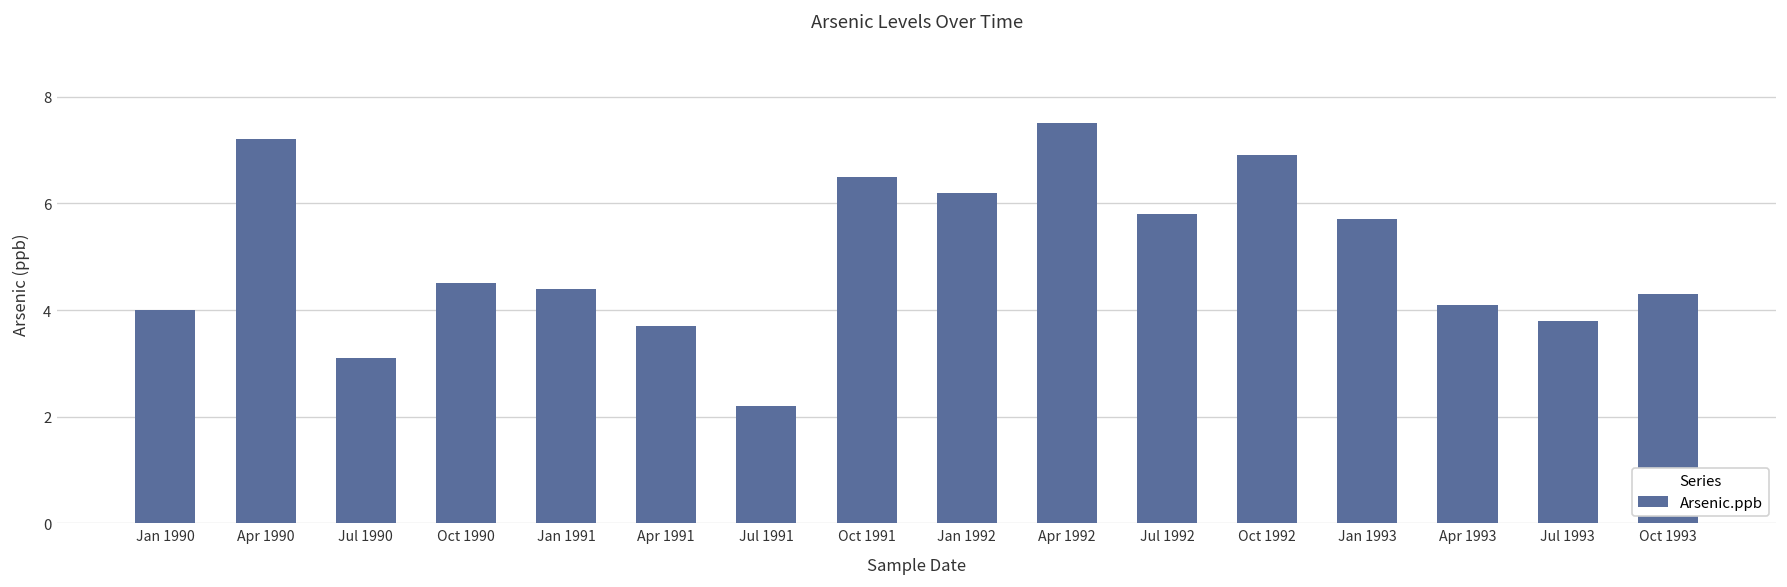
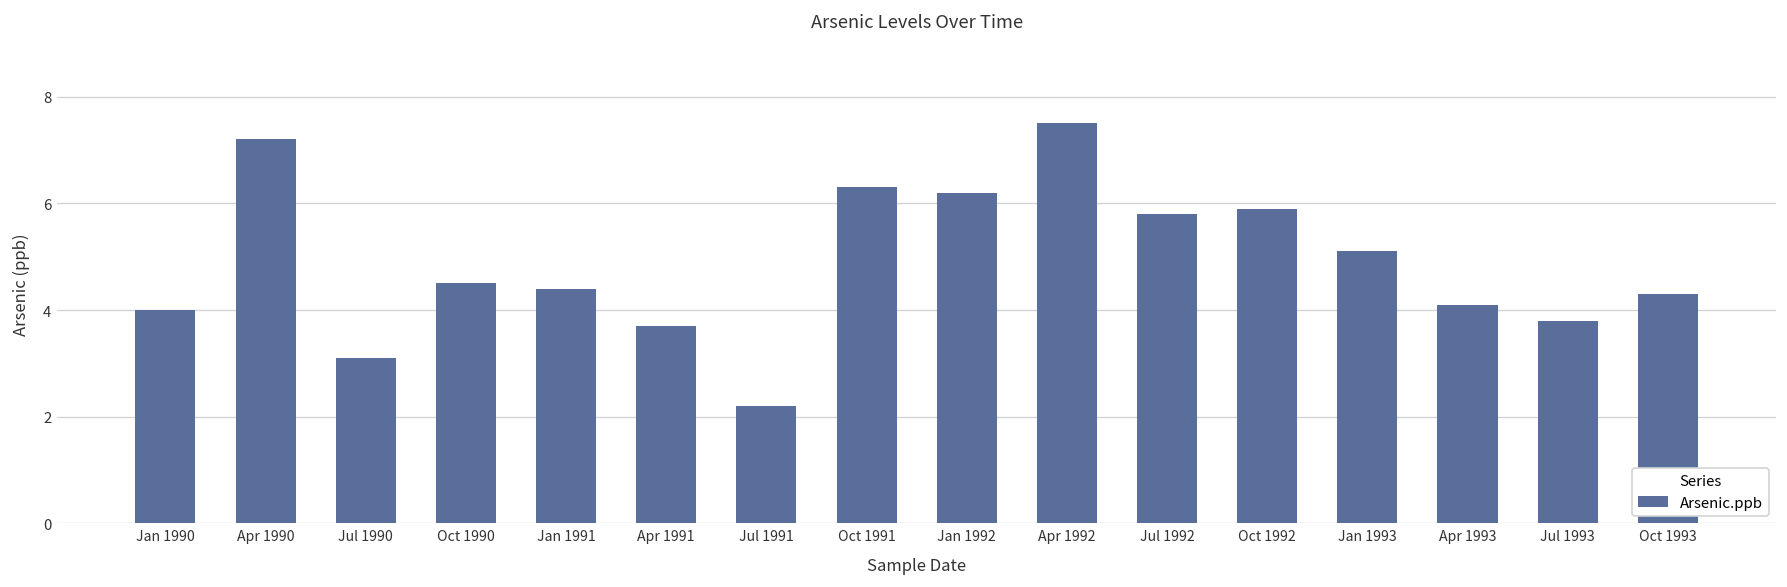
Oct 1991: 6.5 -> 6.3
Oct 1992: 6.9 -> 5.9
Jan 1993: 5.7 -> 5.1
